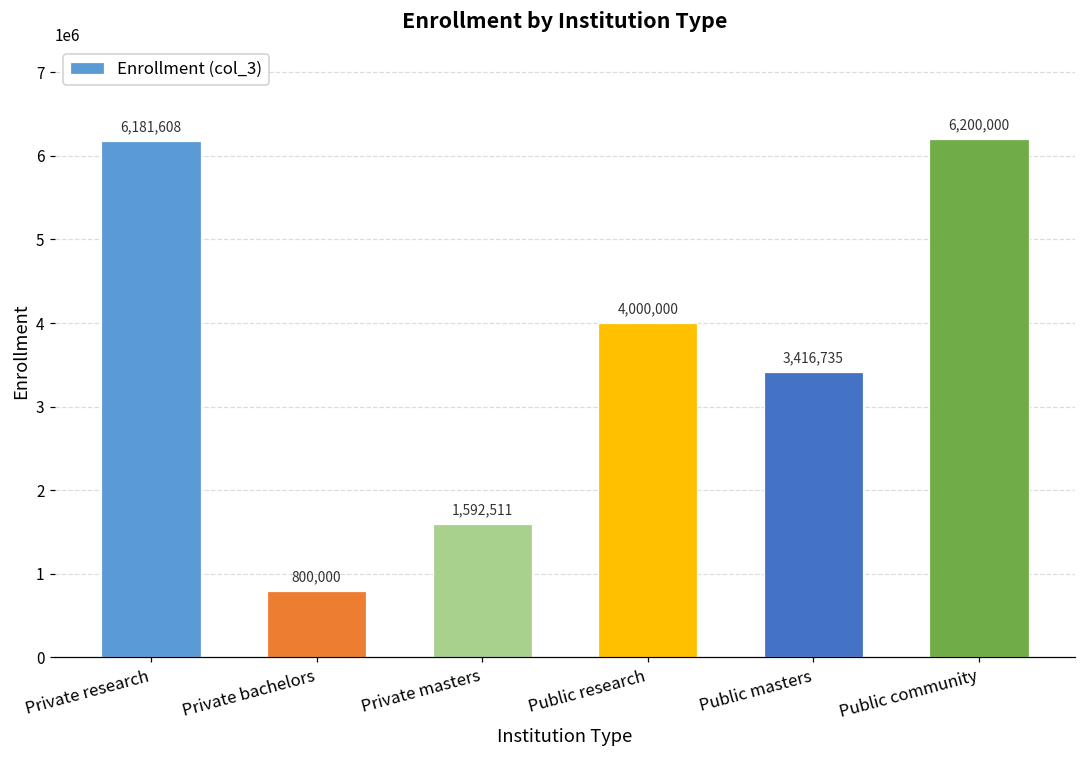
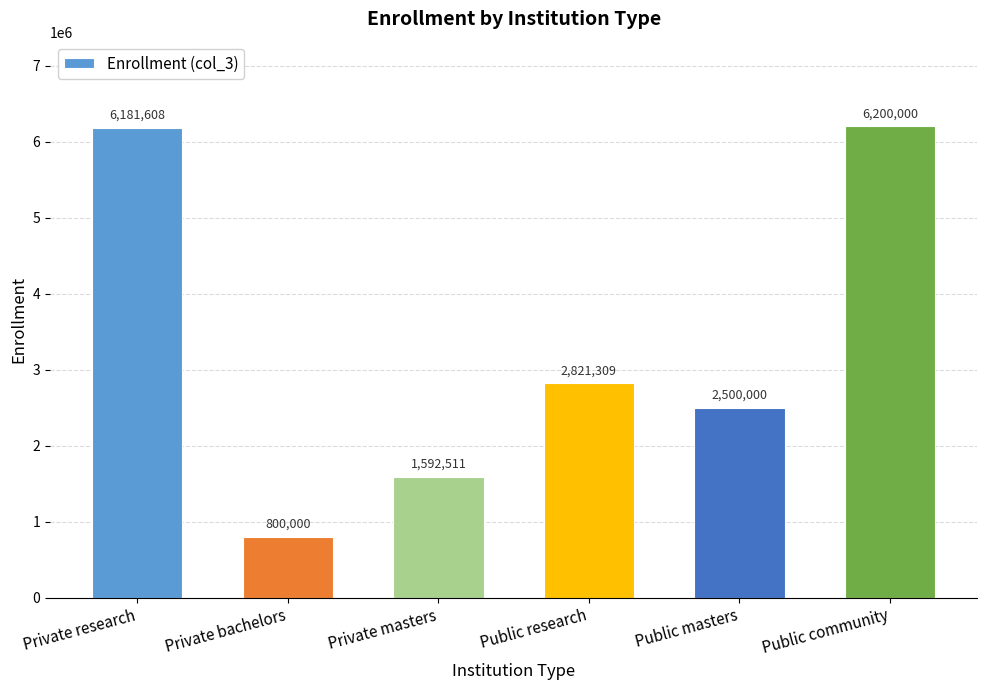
Public research: 4,000,000 -> 2,821,309
Public masters: 3,416,735 -> 2,500,000
